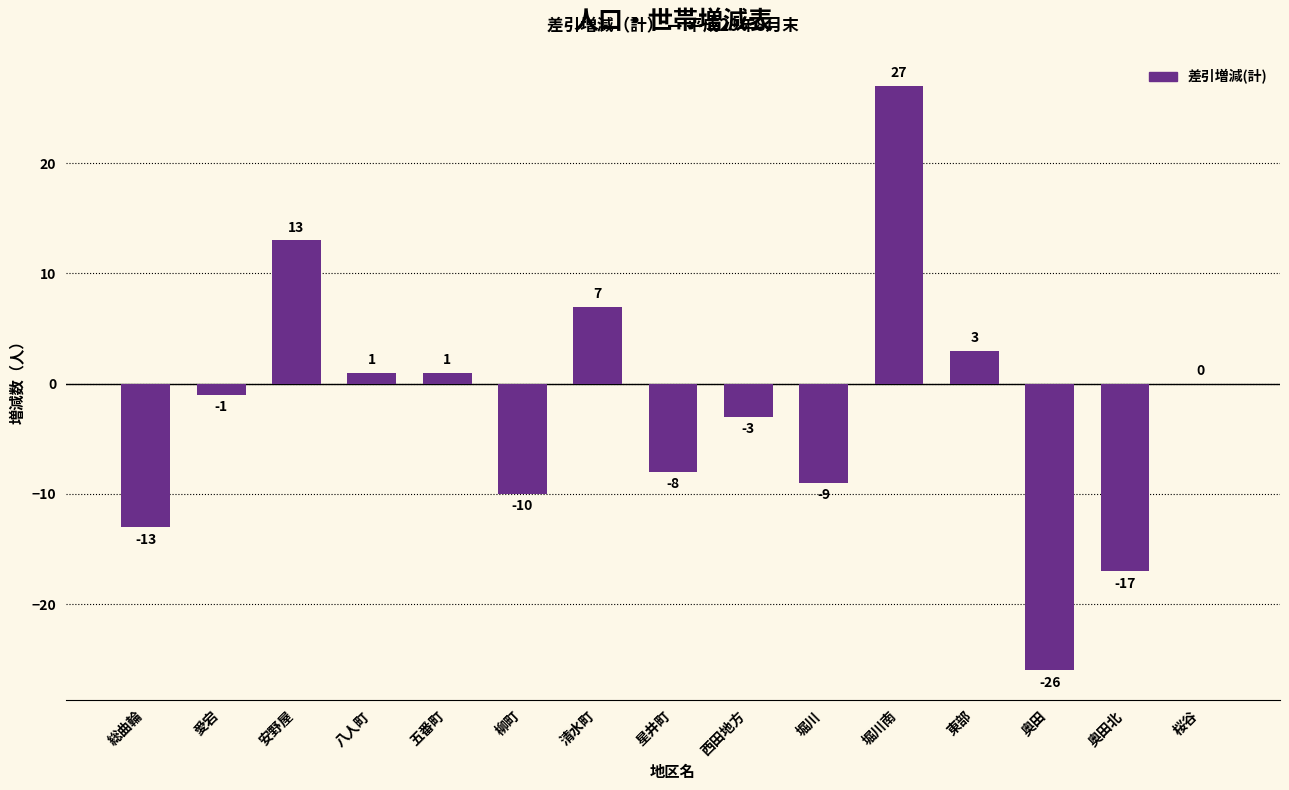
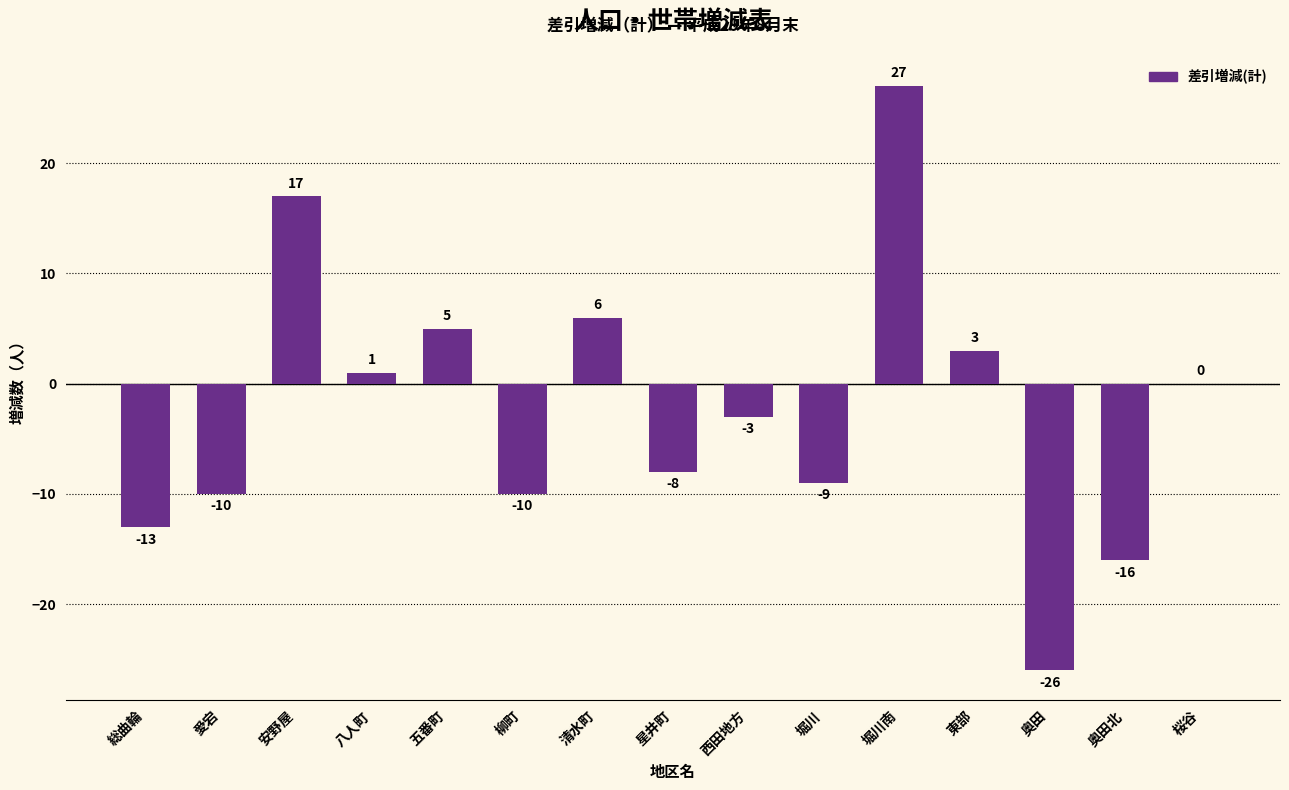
愛宕: -1 -> -10
安野屋: 13 -> 17
五番町: 1 -> 5
清水町: 7 -> 6
奥田北: -17 -> -16
